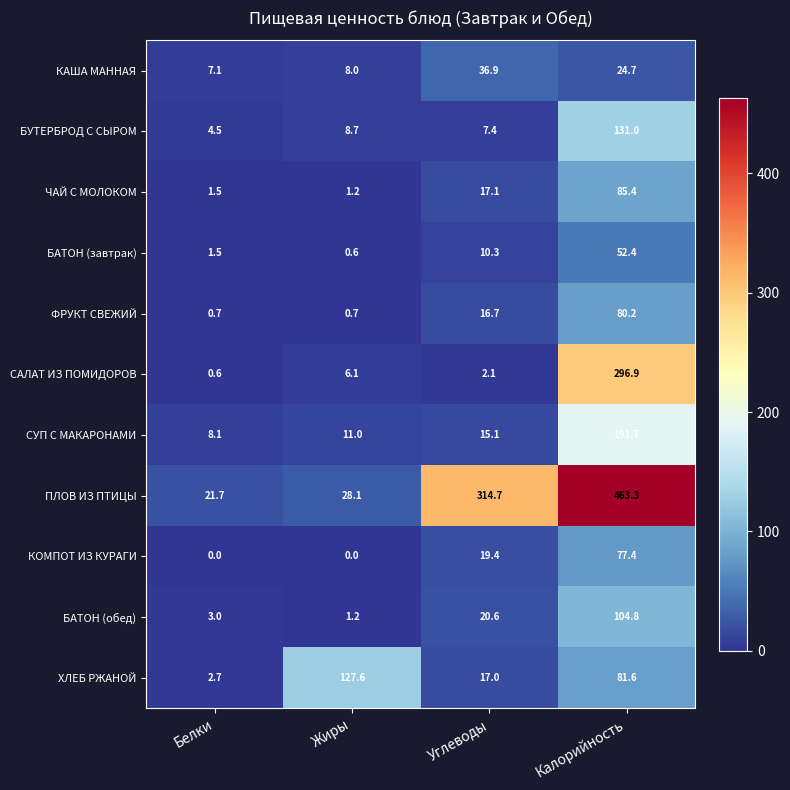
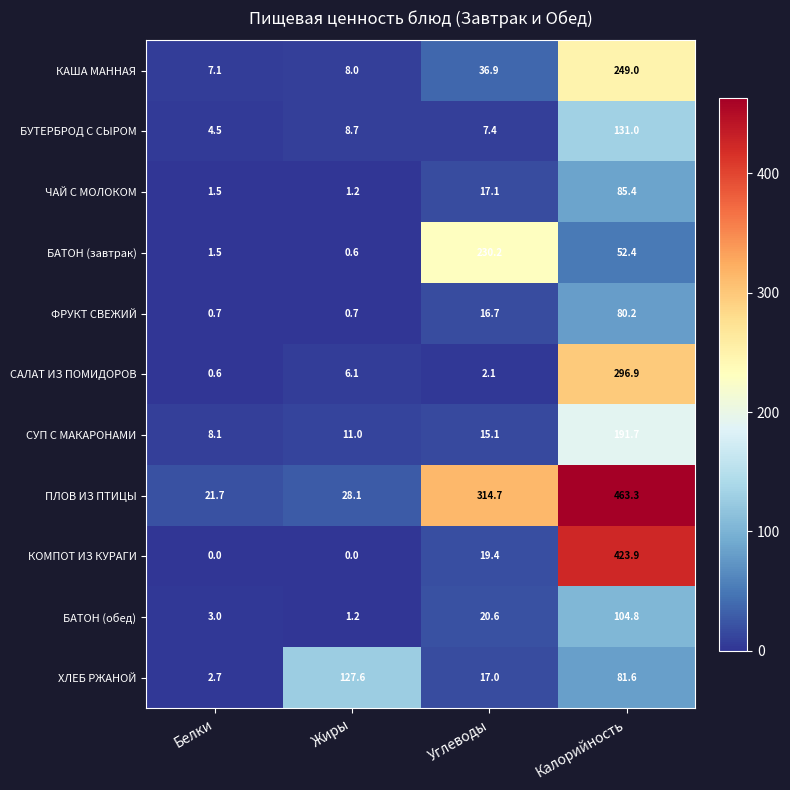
КАША МАННАЯ, Калорийность: 24.7 -> 249.0
БАТОН (завтрак), Углеводы: 10.3 -> 230.2
КОМПОТ ИЗ КУРАГИ, Калорийность: 77.4 -> 423.9
